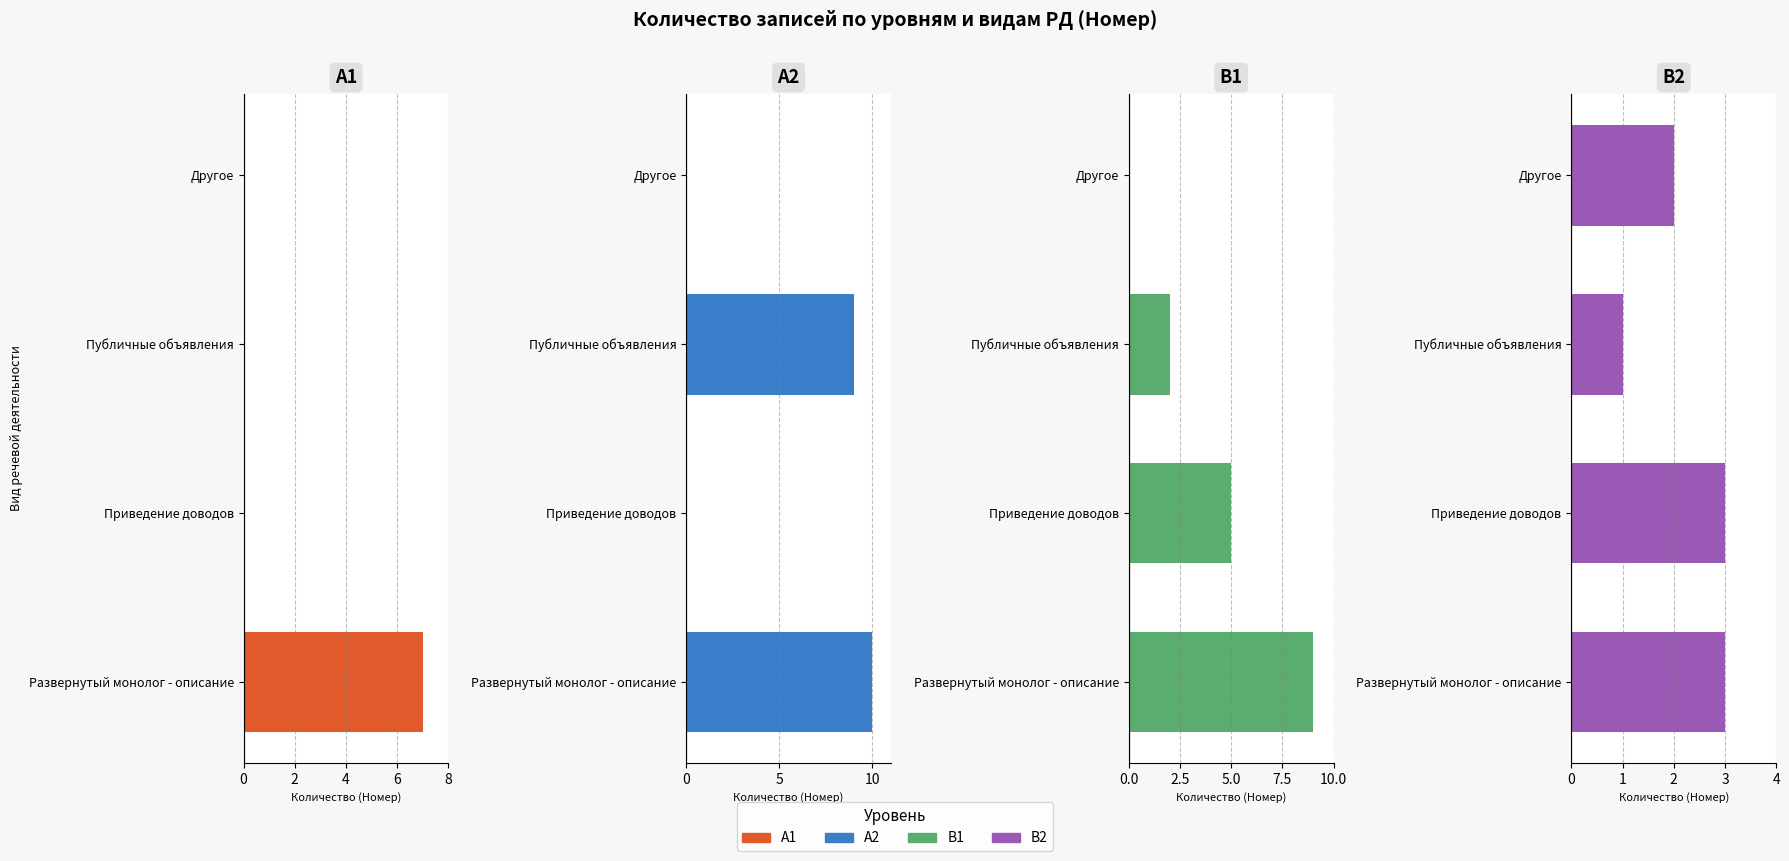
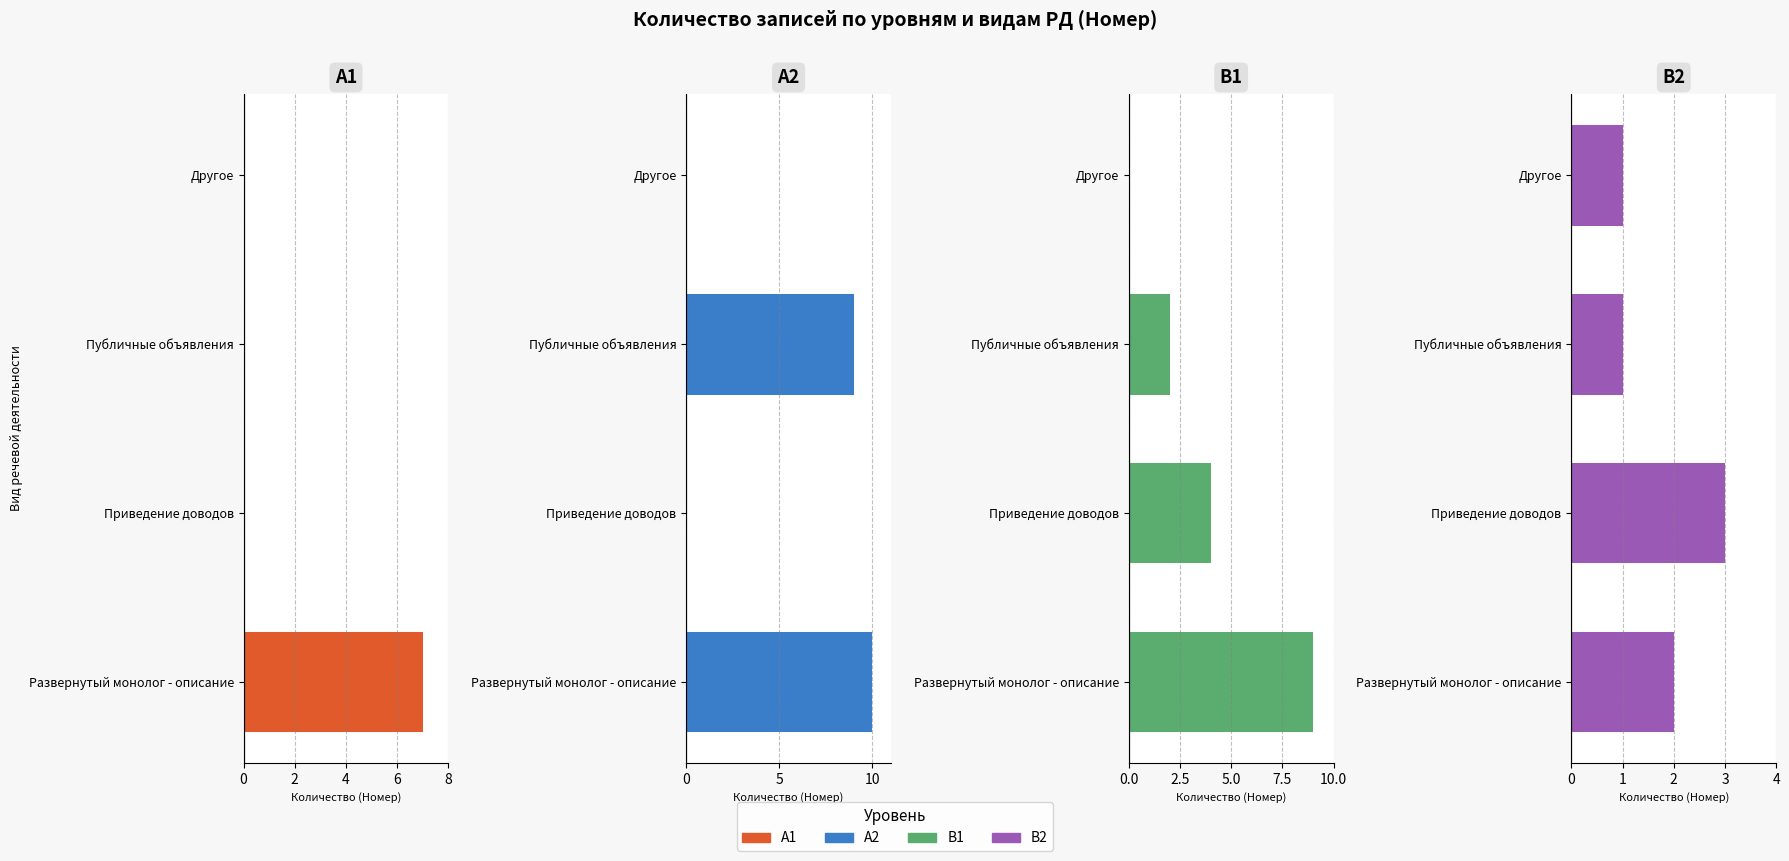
В1, Приведение доводов: 5 -> 4
В2, Другое: 2 -> 1
В2, Развернутый монолог - описание: 3 -> 2
